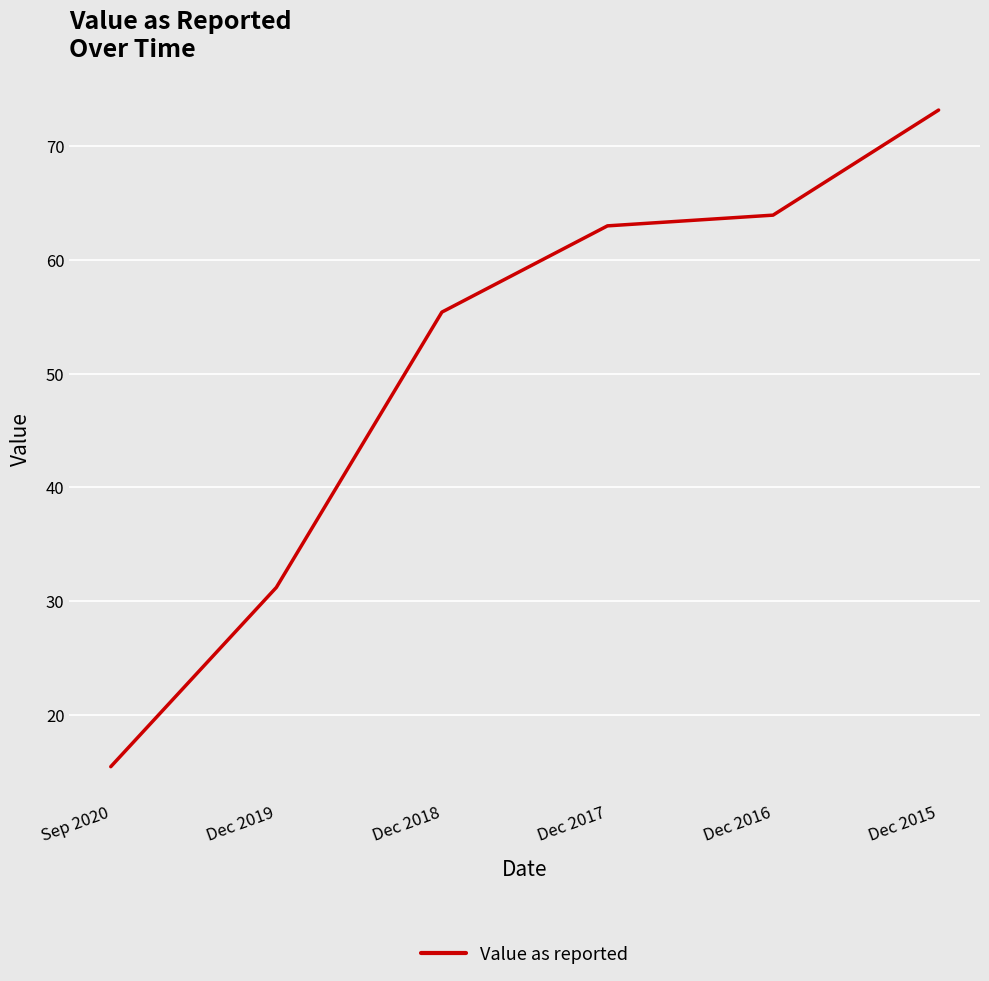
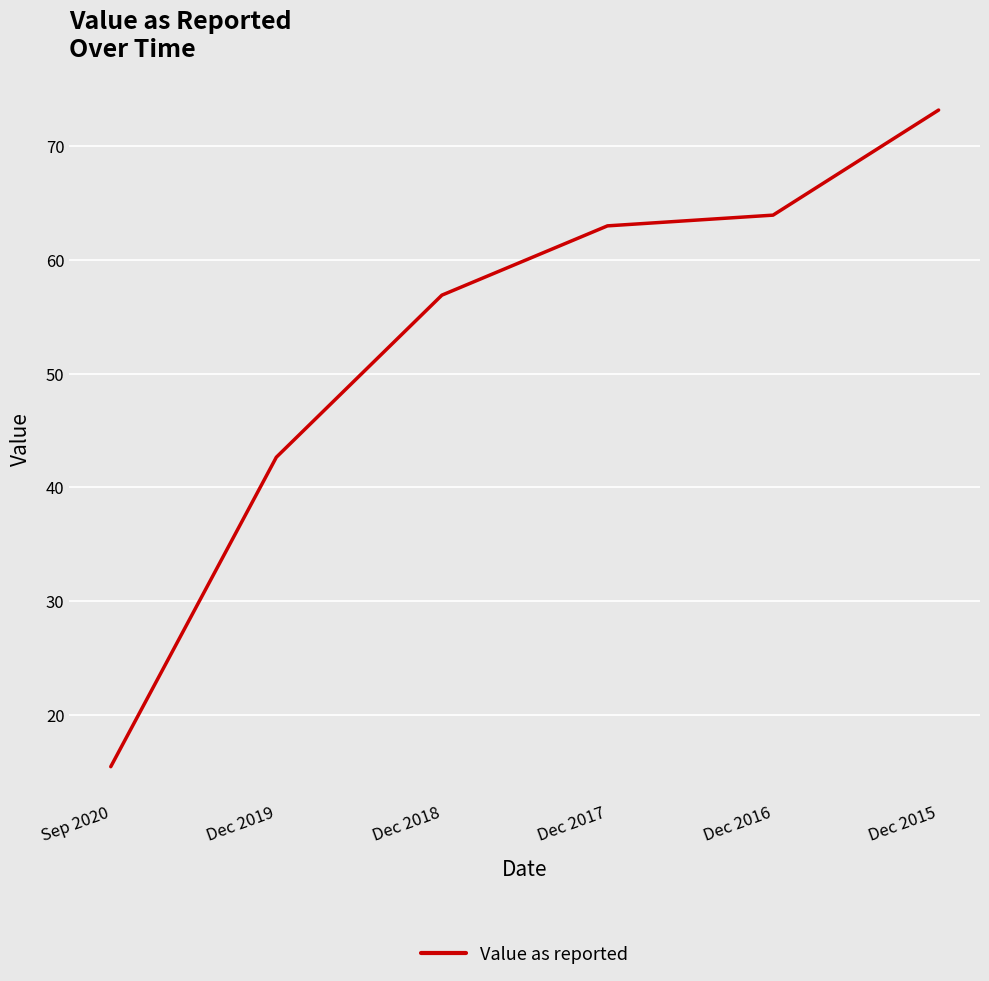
Dec 2019: 31.2 -> 42.6
Dec 2018: 55.4 -> 56.9
